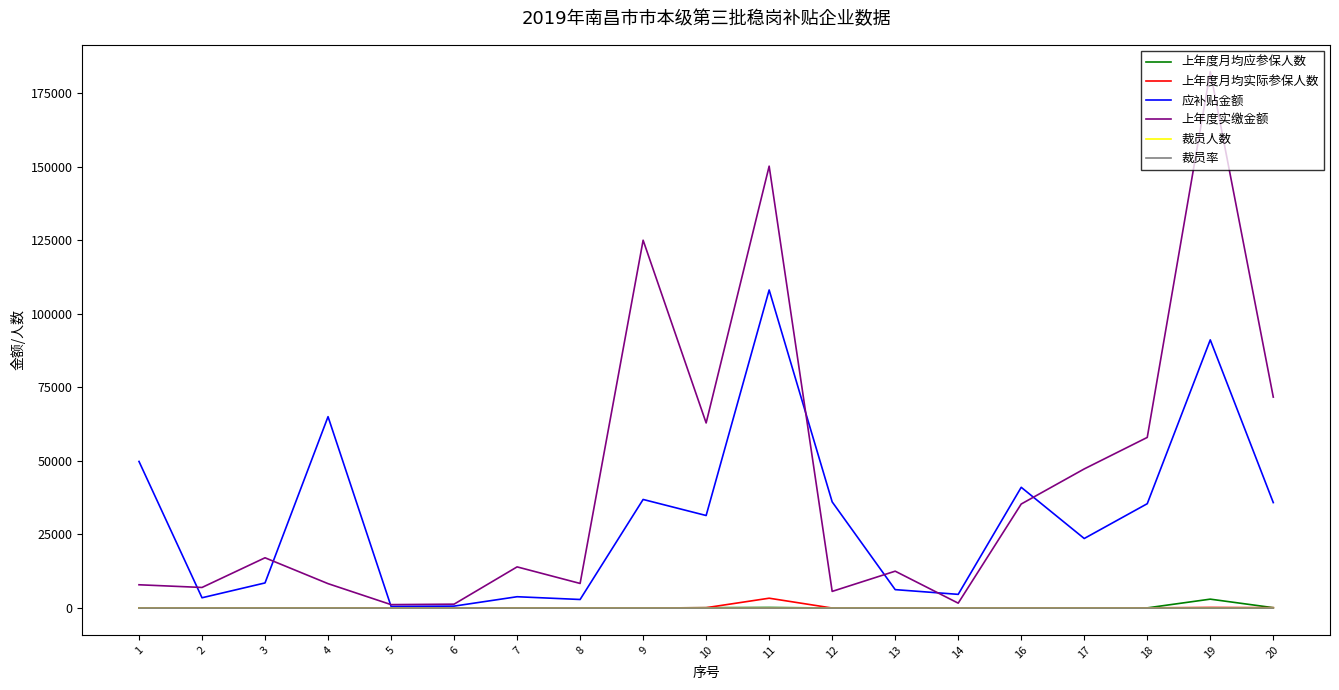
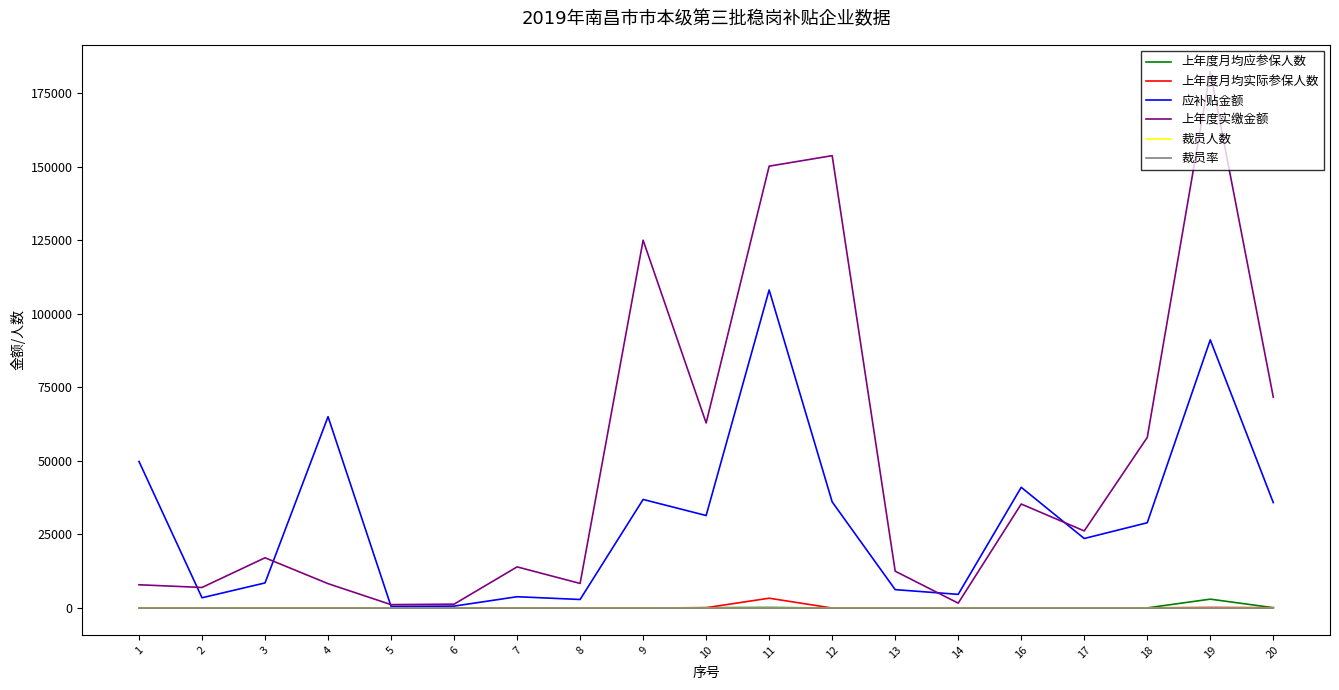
上年度实缴金额, 12: 6000 -> 154000
上年度实缴金额, 17: 47000 -> 26000
应补贴金额, 18: 35000 -> 29000
